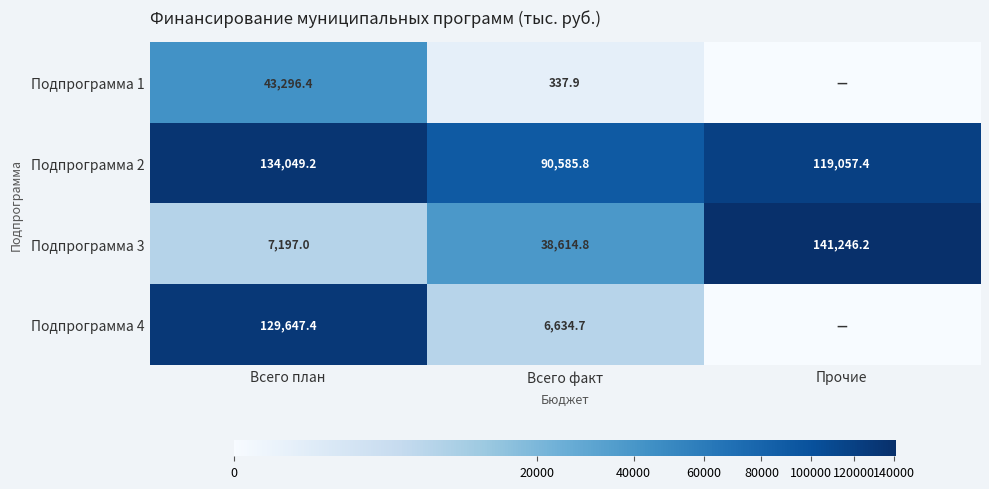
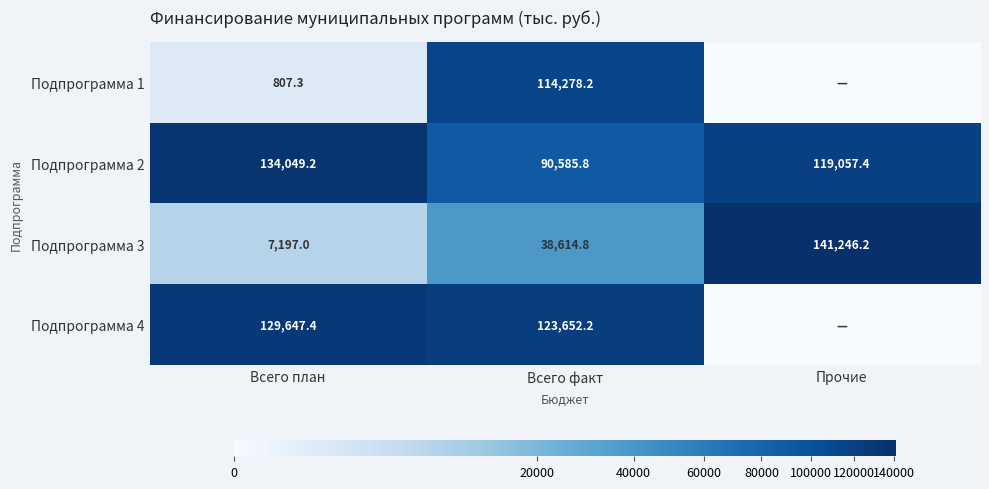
Подпрограмма 1, Всего план: 43,296.4 -> 807.3
Подпрограмма 1, Всего факт: 337.9 -> 114,278.2
Подпрограмма 4, Всего факт: 6,634.7 -> 123,652.2
